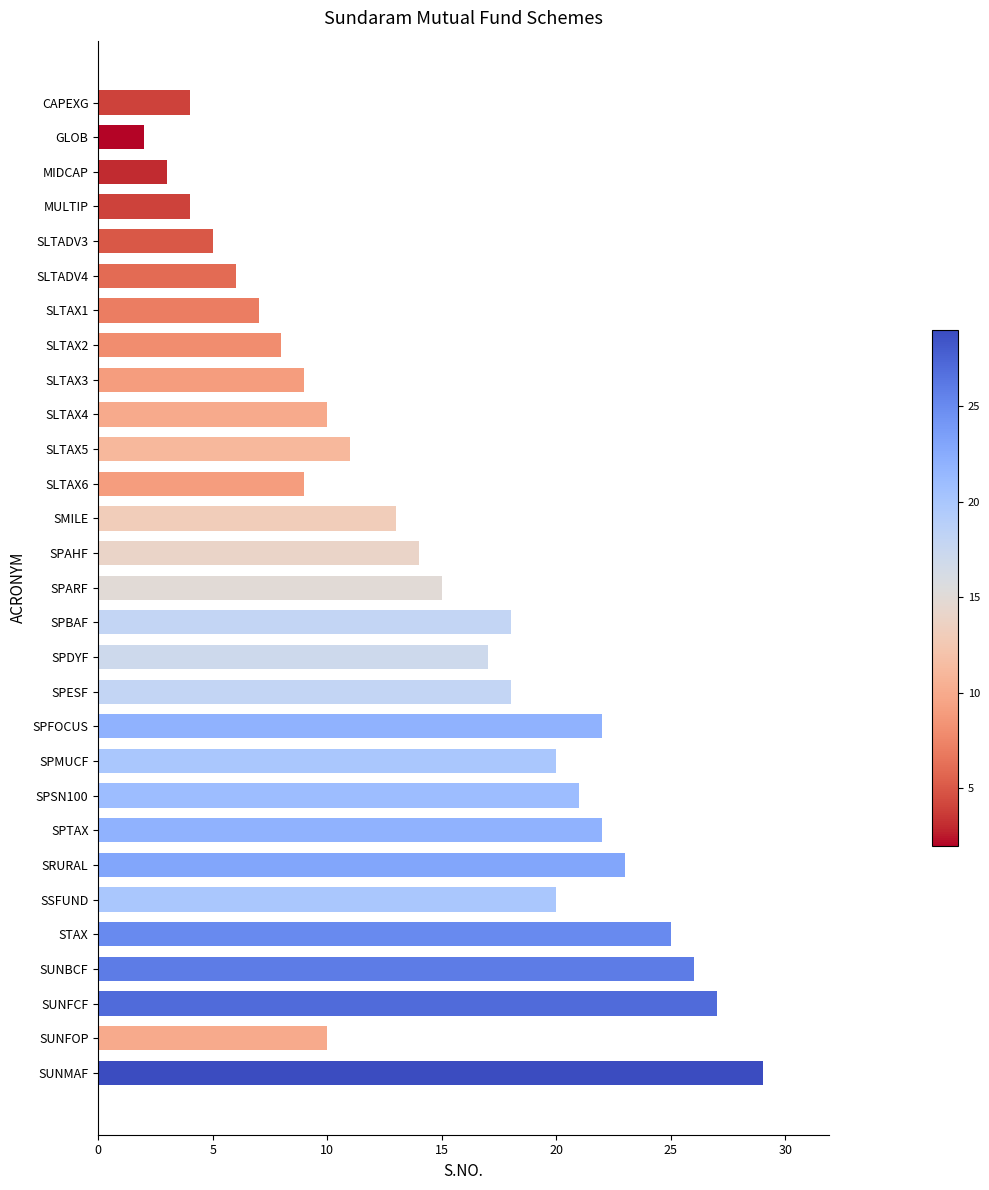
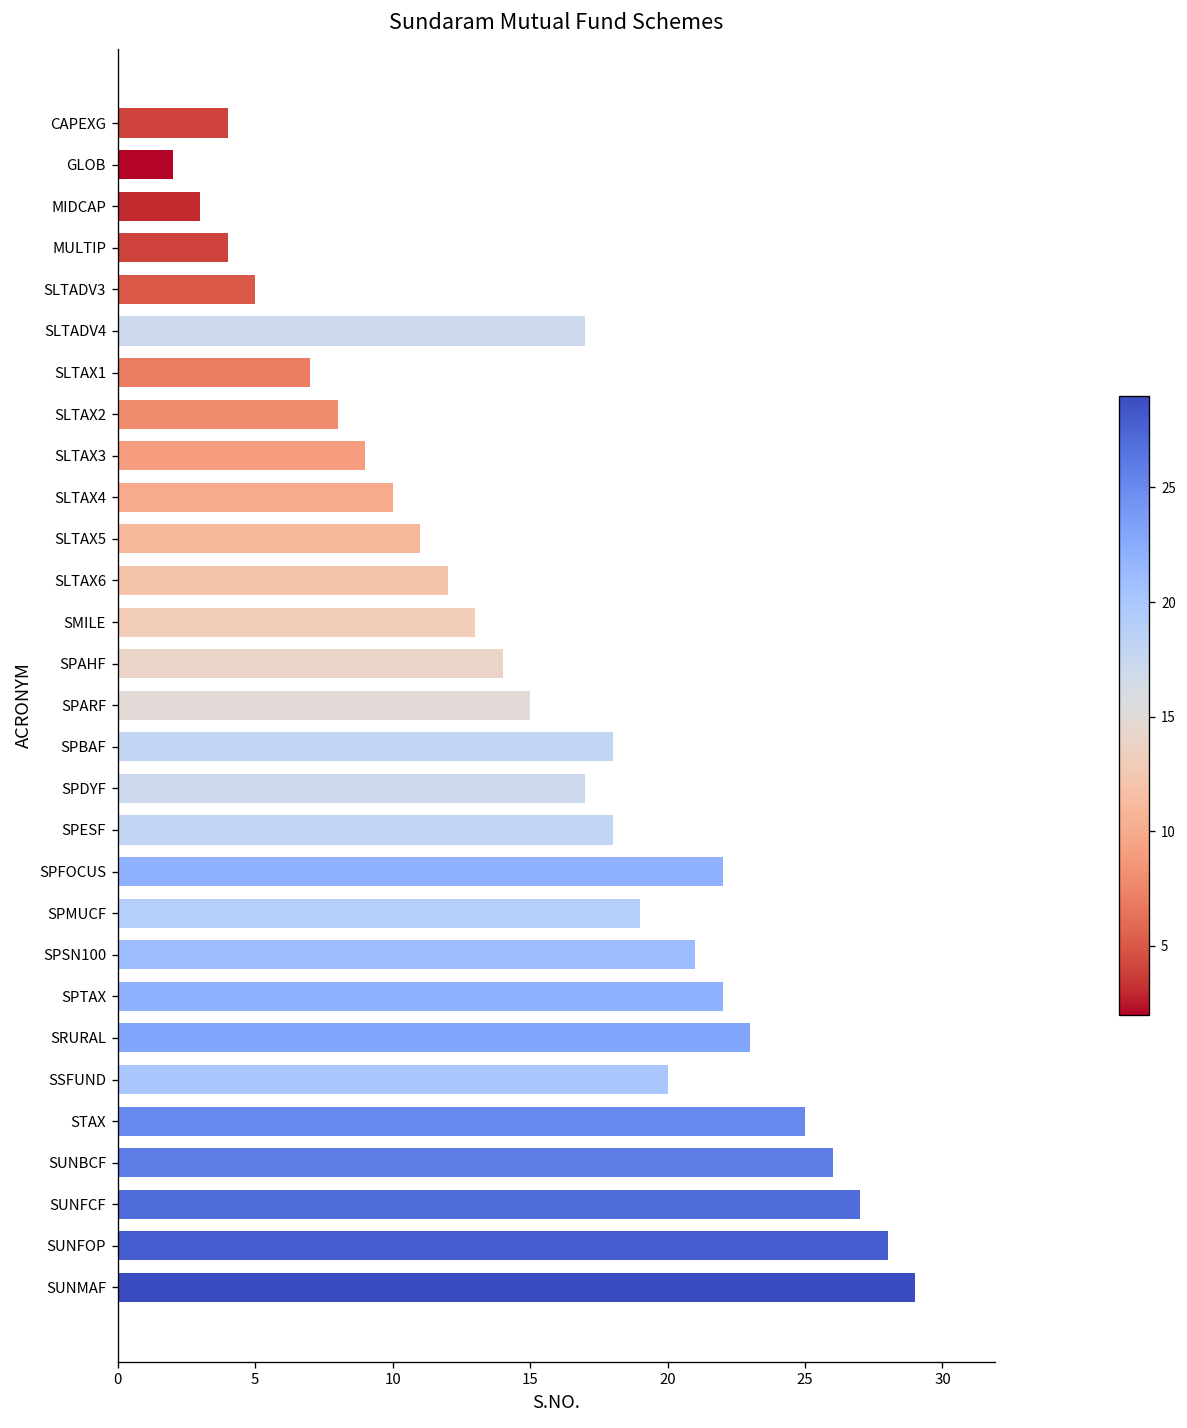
SLTADV4: 6 -> 17
SLTAX6: 9 -> 12
SPMUCF: 20 -> 19
SUNFOP: 10 -> 28
